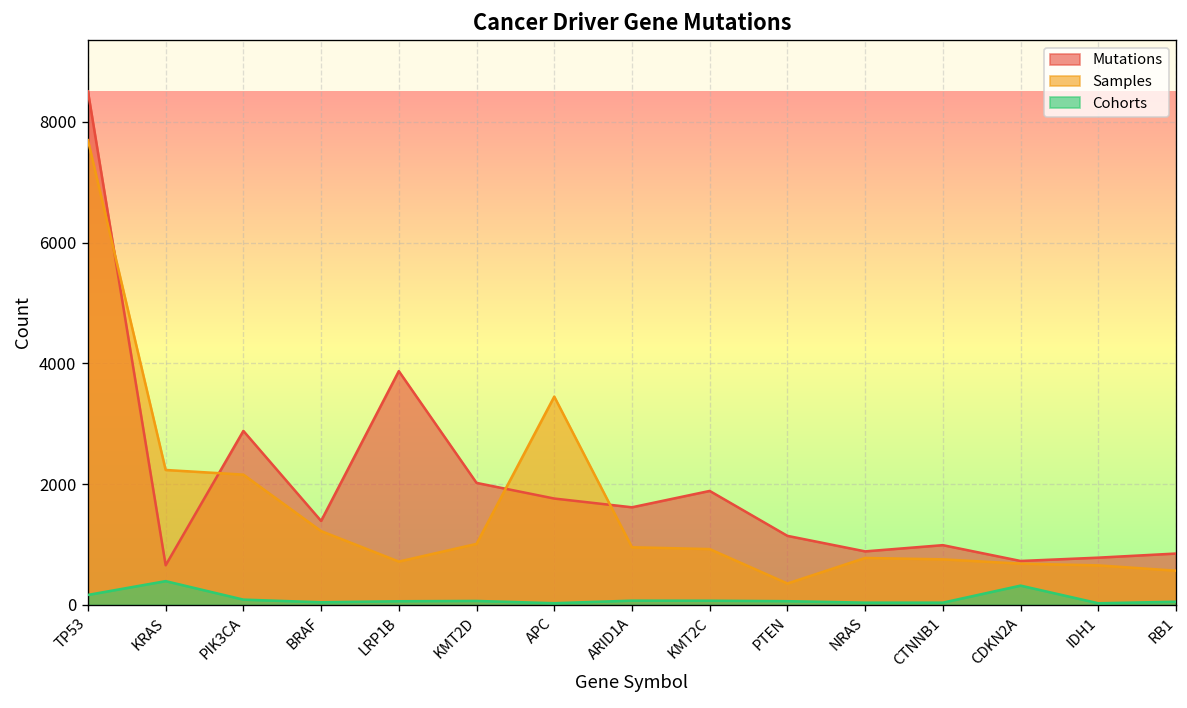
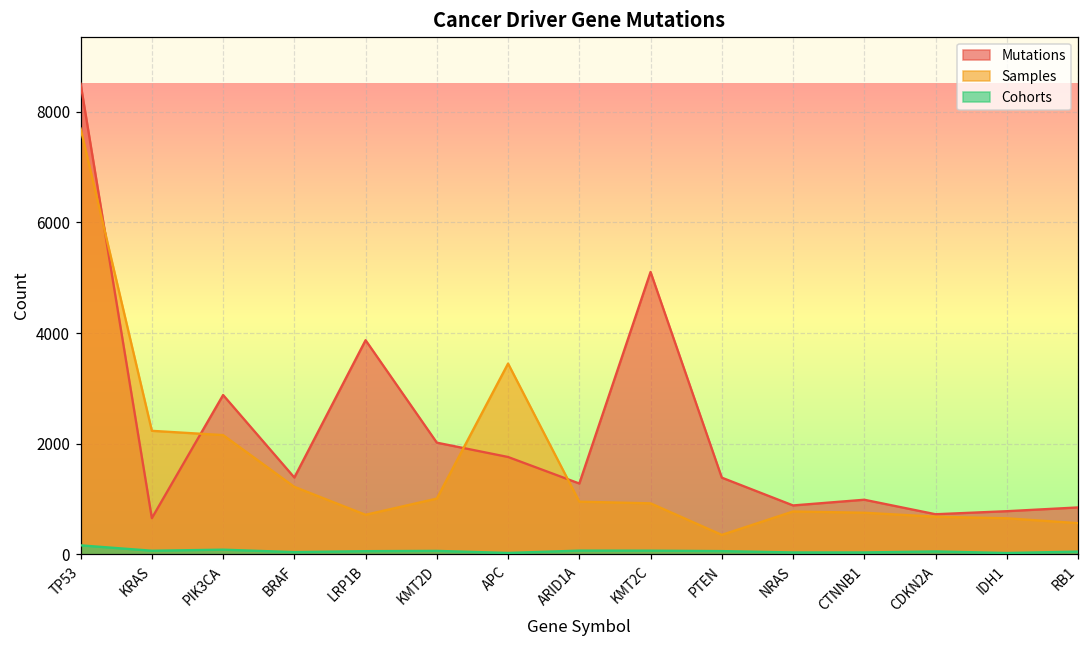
Cohorts, KRAS: 400 -> 100
Mutations, ARID1A: 1600 -> 1300
Mutations, KMT2C: 1900 -> 5100
Mutations, PTEN: 1100 -> 1400
Cohorts, CDKN2A: 300 -> 100
